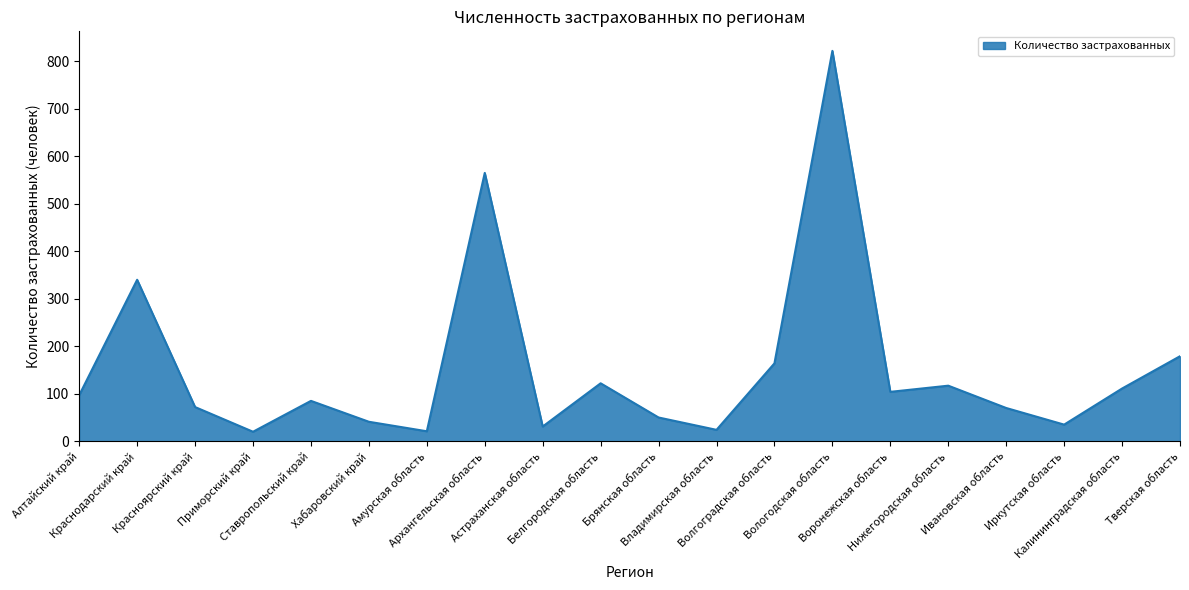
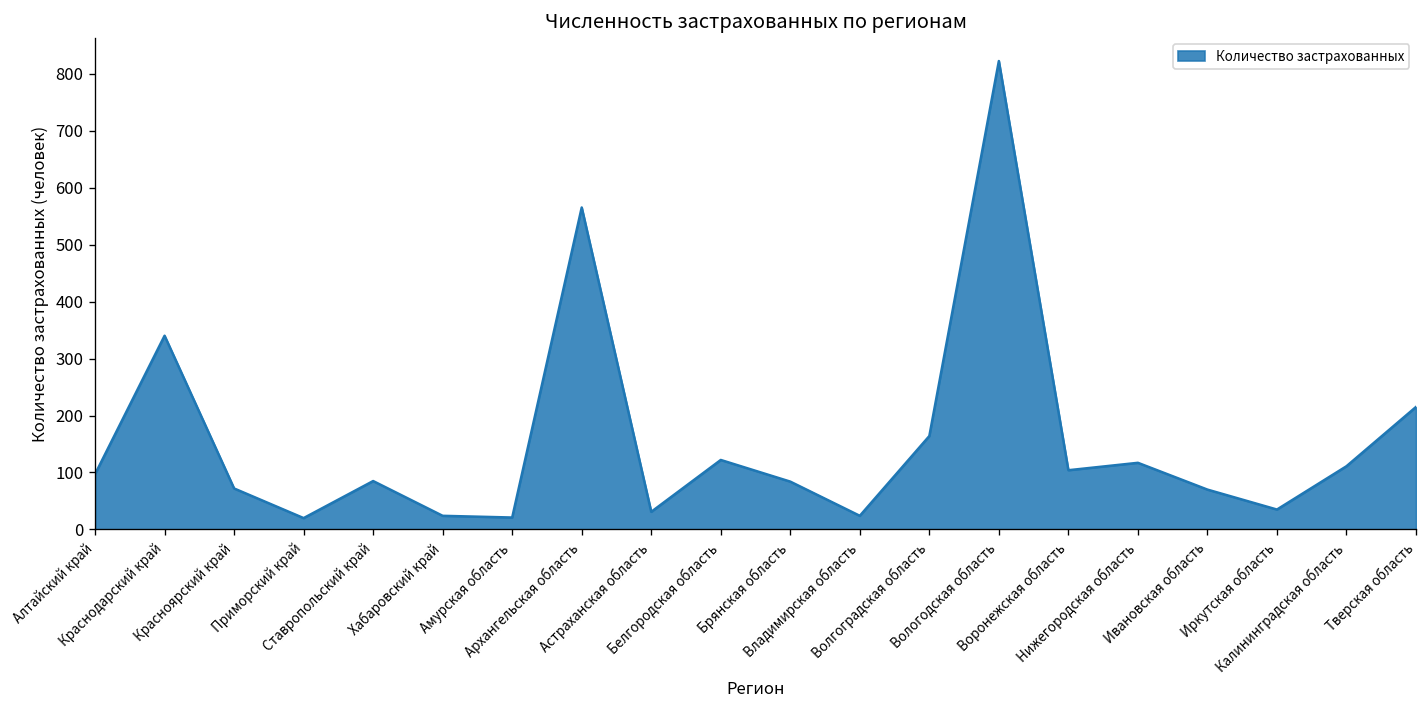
Хабаровский край: 40 -> 20
Брянская область: 50 -> 80
Тверская область: 180 -> 220
